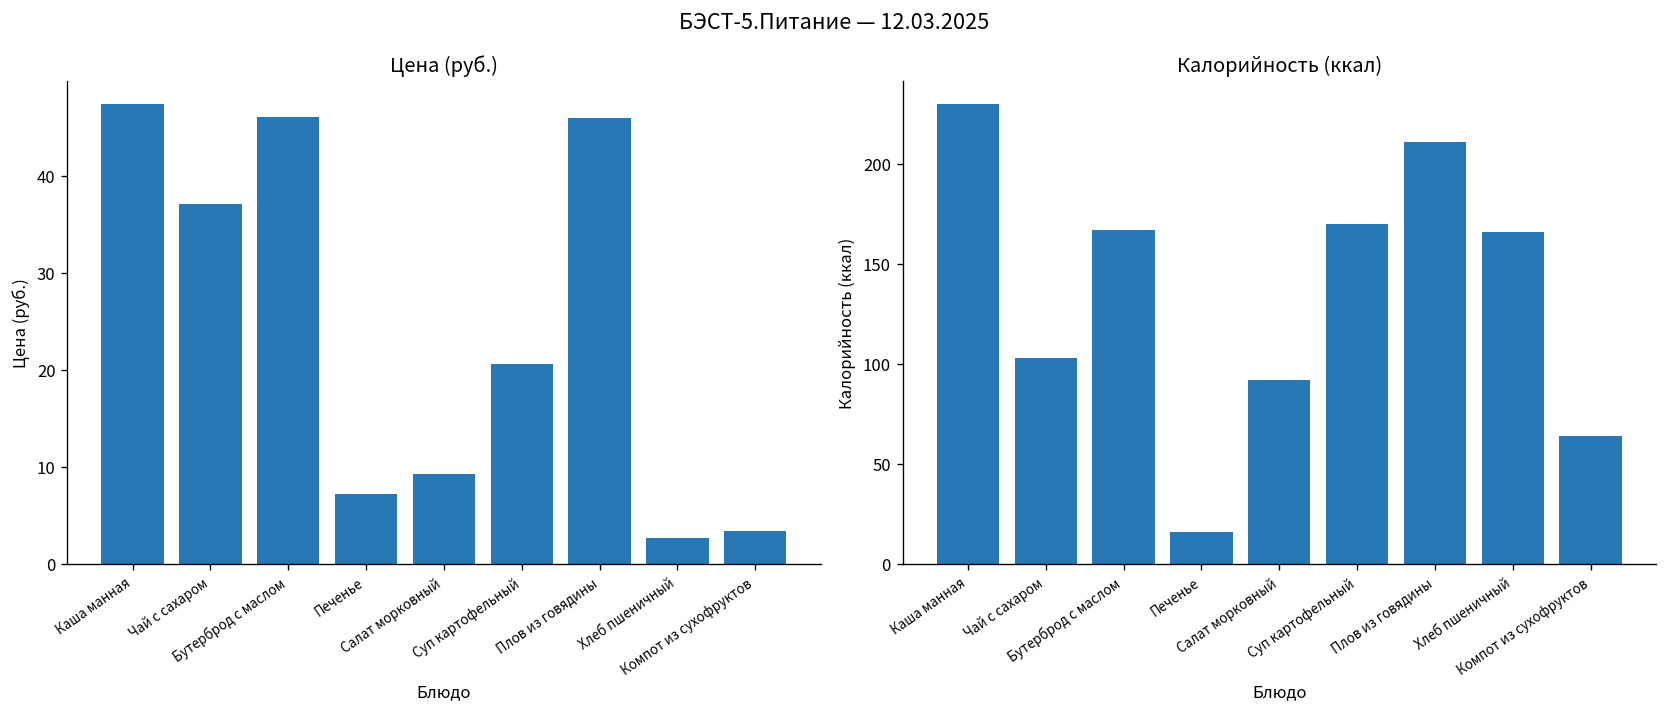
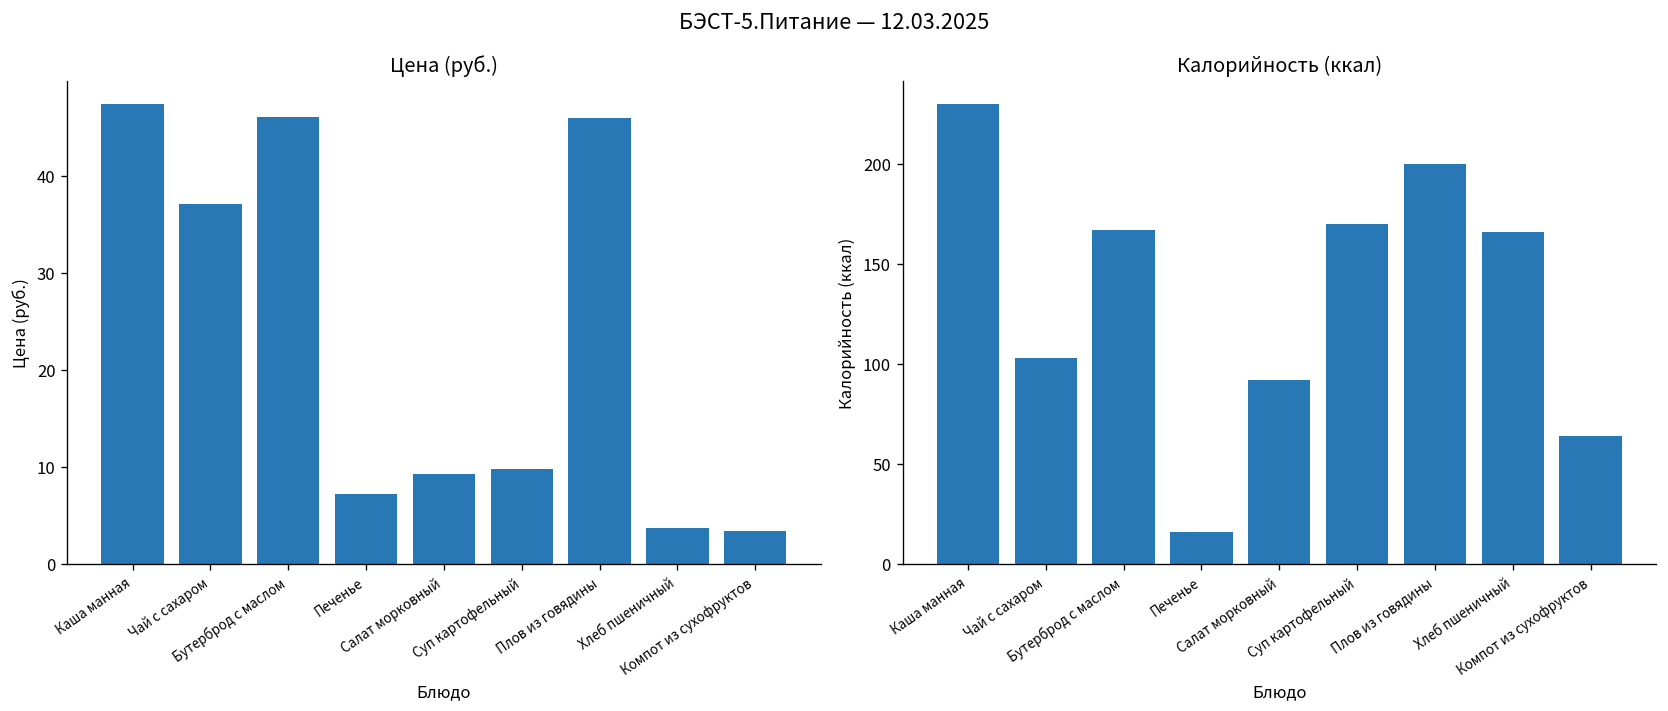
Цена (руб.), Суп картофельный: 21 -> 10
Цена (руб.), Хлеб пшеничный: 3 -> 4
Калорийность (ккал), Плов из говядины: 211 -> 200
